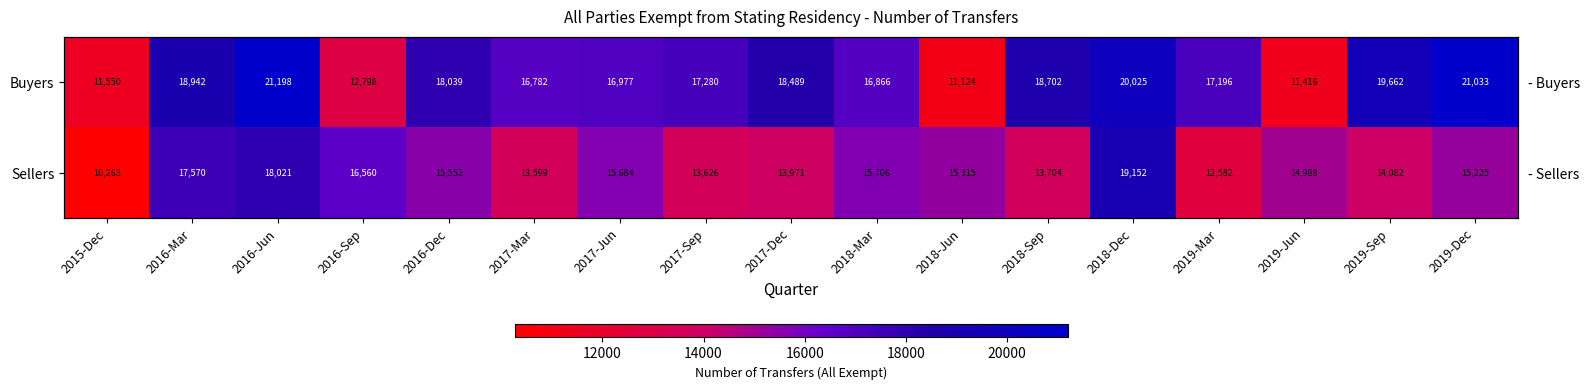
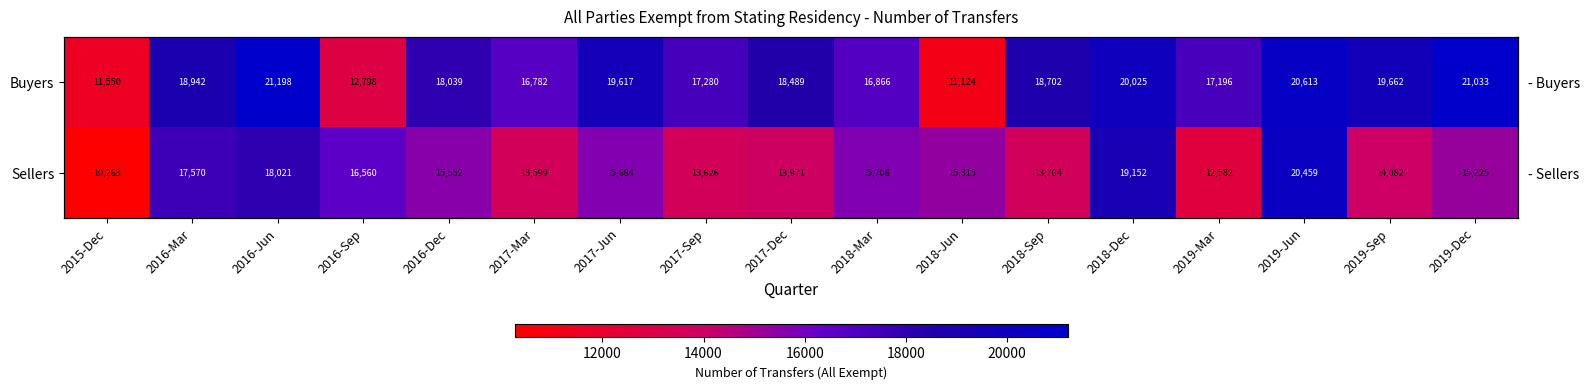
Buyers, 2017-Jun: 16,977 -> 19,617
Buyers, 2019-Jun: 11,416 -> 20,613
Sellers, 2019-Jun: 14,988 -> 20,459
